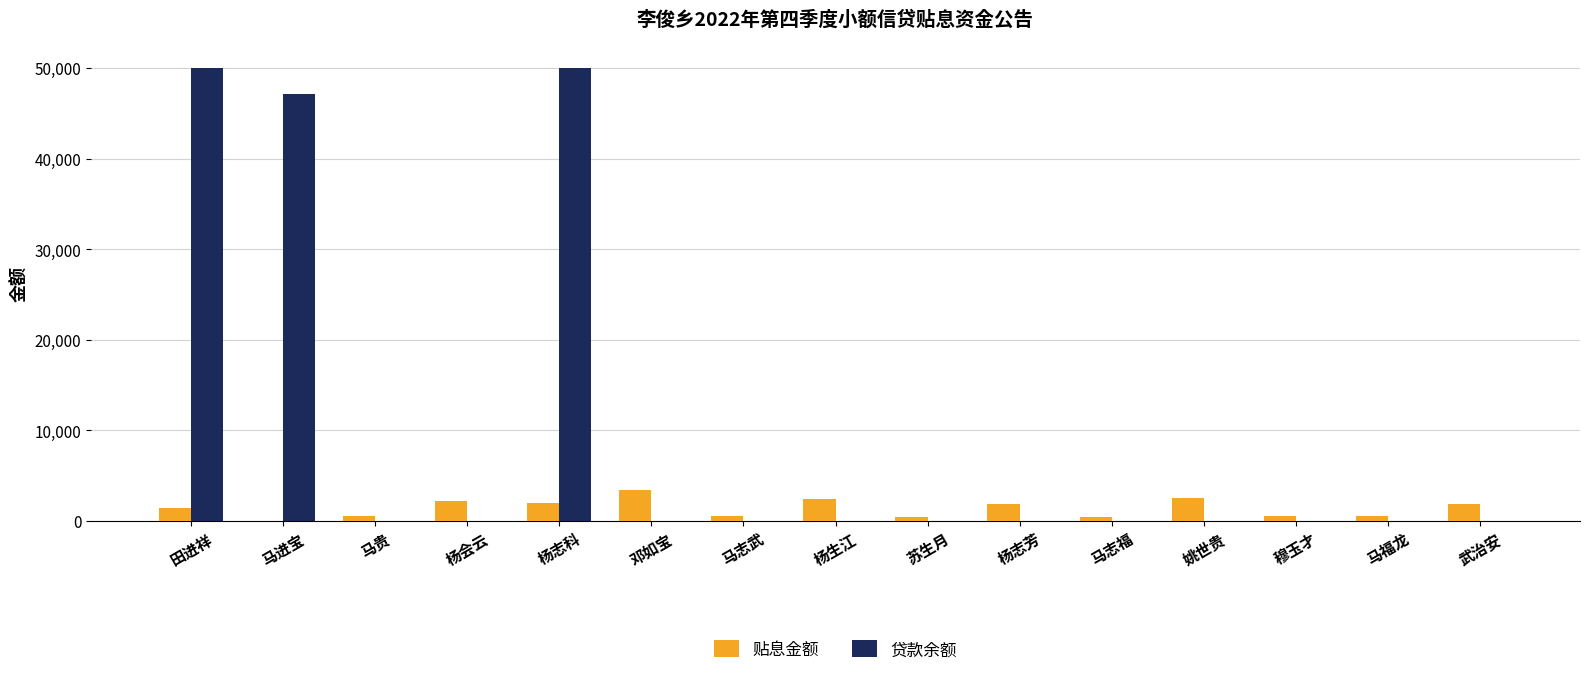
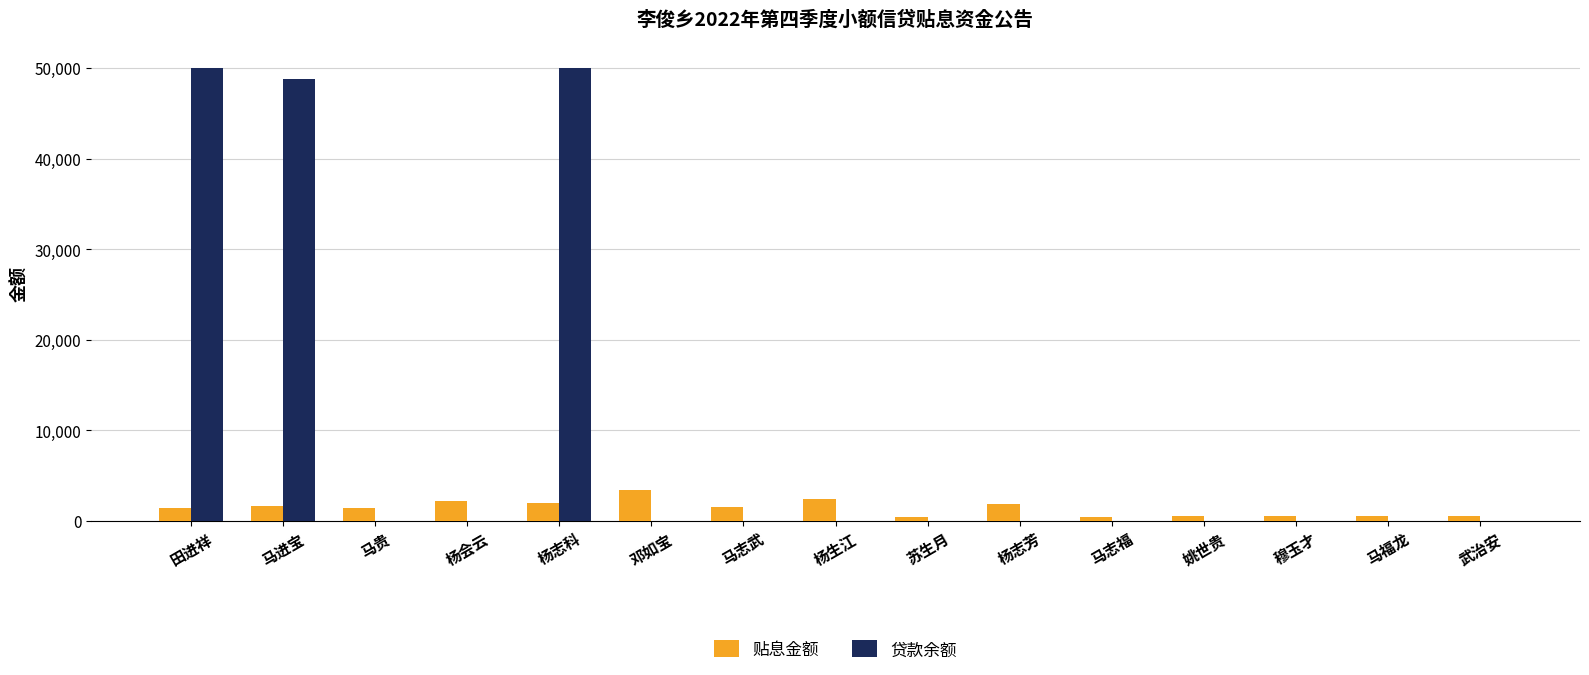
贴息金额, 马进宝: 0 -> 2,000
贷款余额, 马进宝: 47,000 -> 49,000
贴息金额, 马贵: 0 -> 1,000
贴息金额, 马志武: 0 -> 2,000
贴息金额, 姚世贵: 3,000 -> 0
贴息金额, 武治安: 2,000 -> 0
